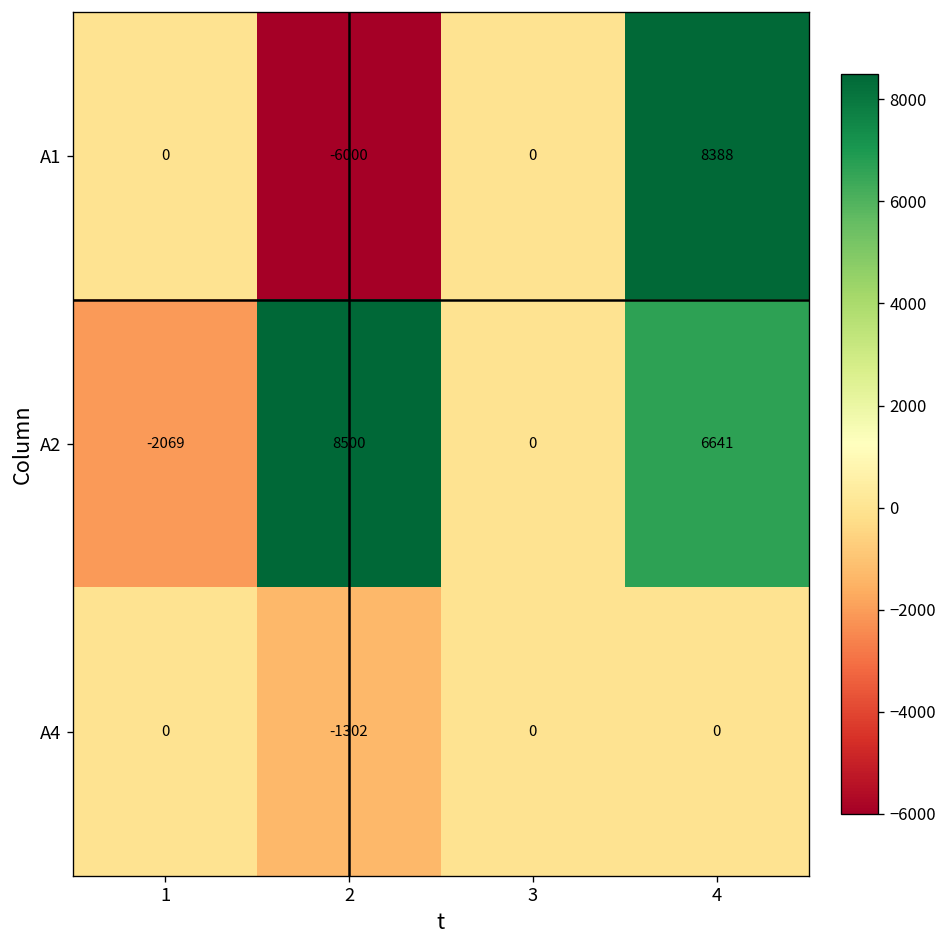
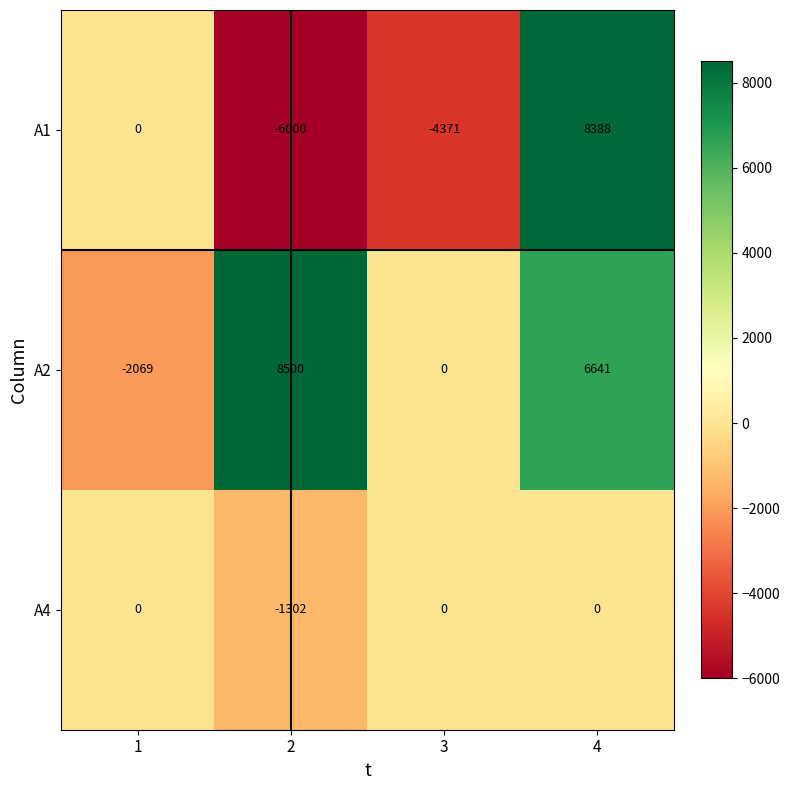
A1, 3: 0 -> -4371
